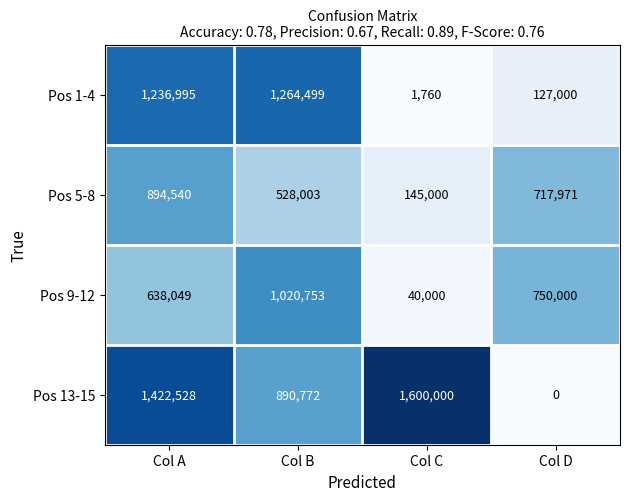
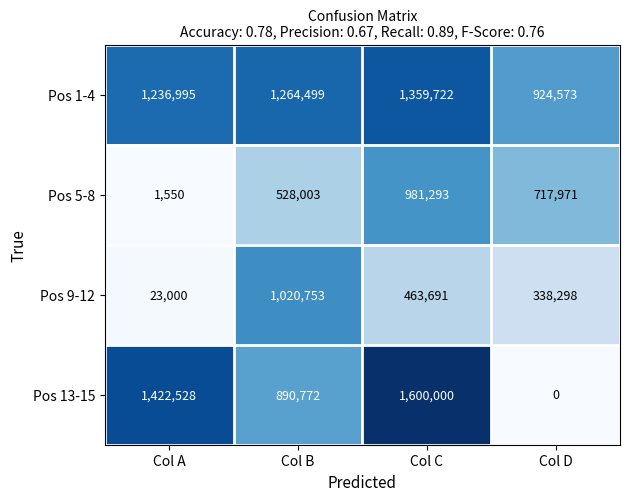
Pos 1-4, Col C: 1,760 -> 1,359,722
Pos 1-4, Col D: 127,000 -> 924,573
Pos 5-8, Col A: 894,540 -> 1,550
Pos 5-8, Col C: 145,000 -> 981,293
Pos 9-12, Col A: 638,049 -> 23,000
Pos 9-12, Col C: 40,000 -> 463,691
Pos 9-12, Col D: 750,000 -> 338,298
